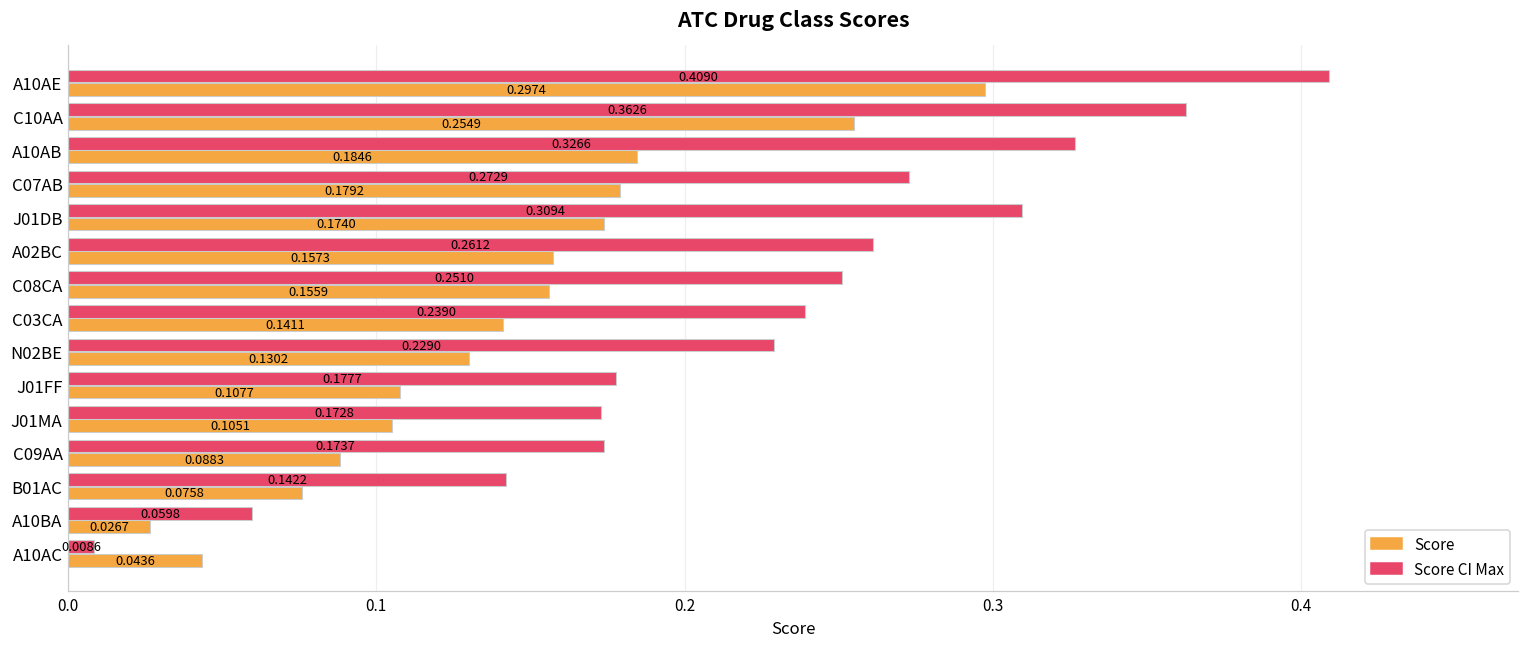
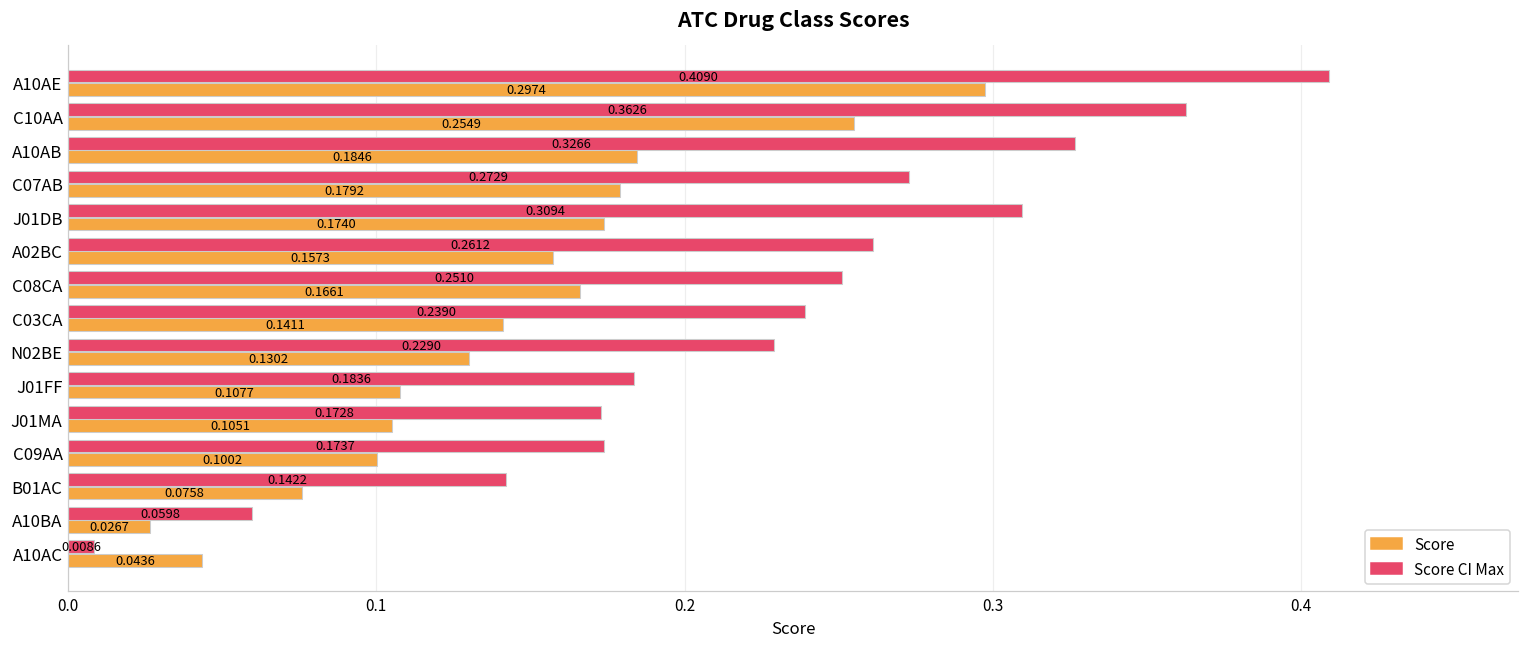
Score, C08CA: 0.1559 -> 0.1661
Score CI Max, J01FF: 0.1777 -> 0.1836
Score, C09AA: 0.0883 -> 0.1002
